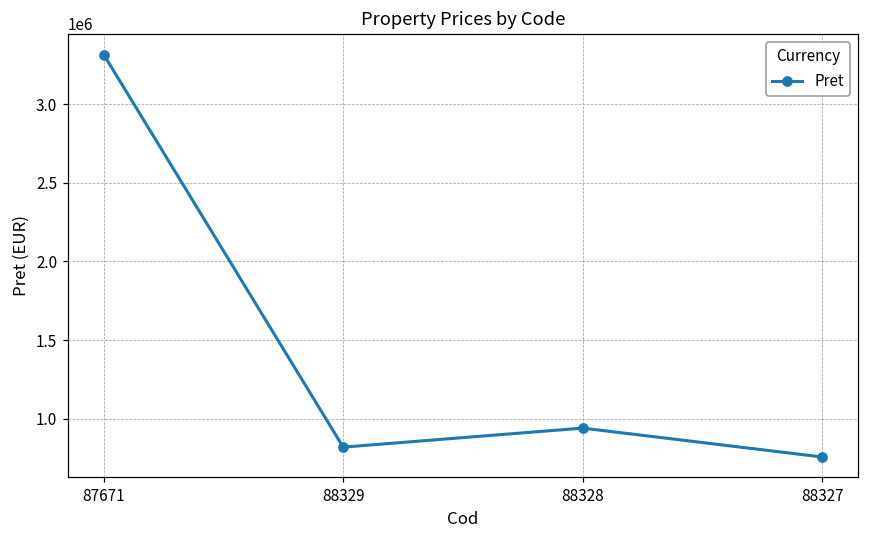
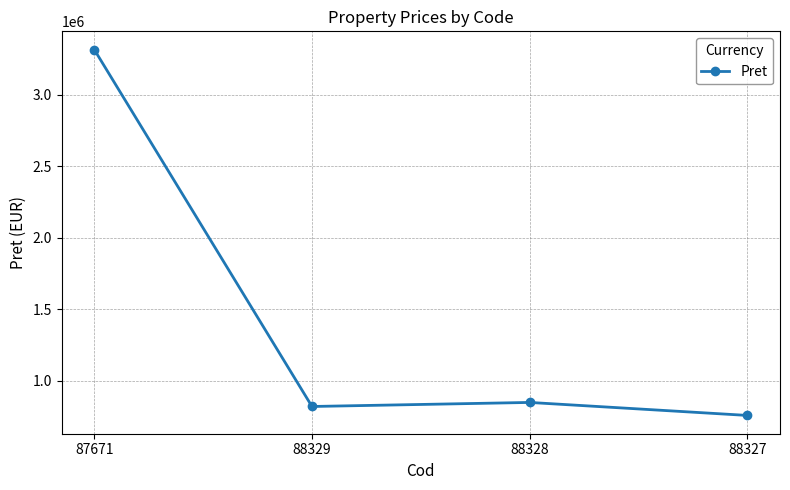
88328: 940000 -> 850000
